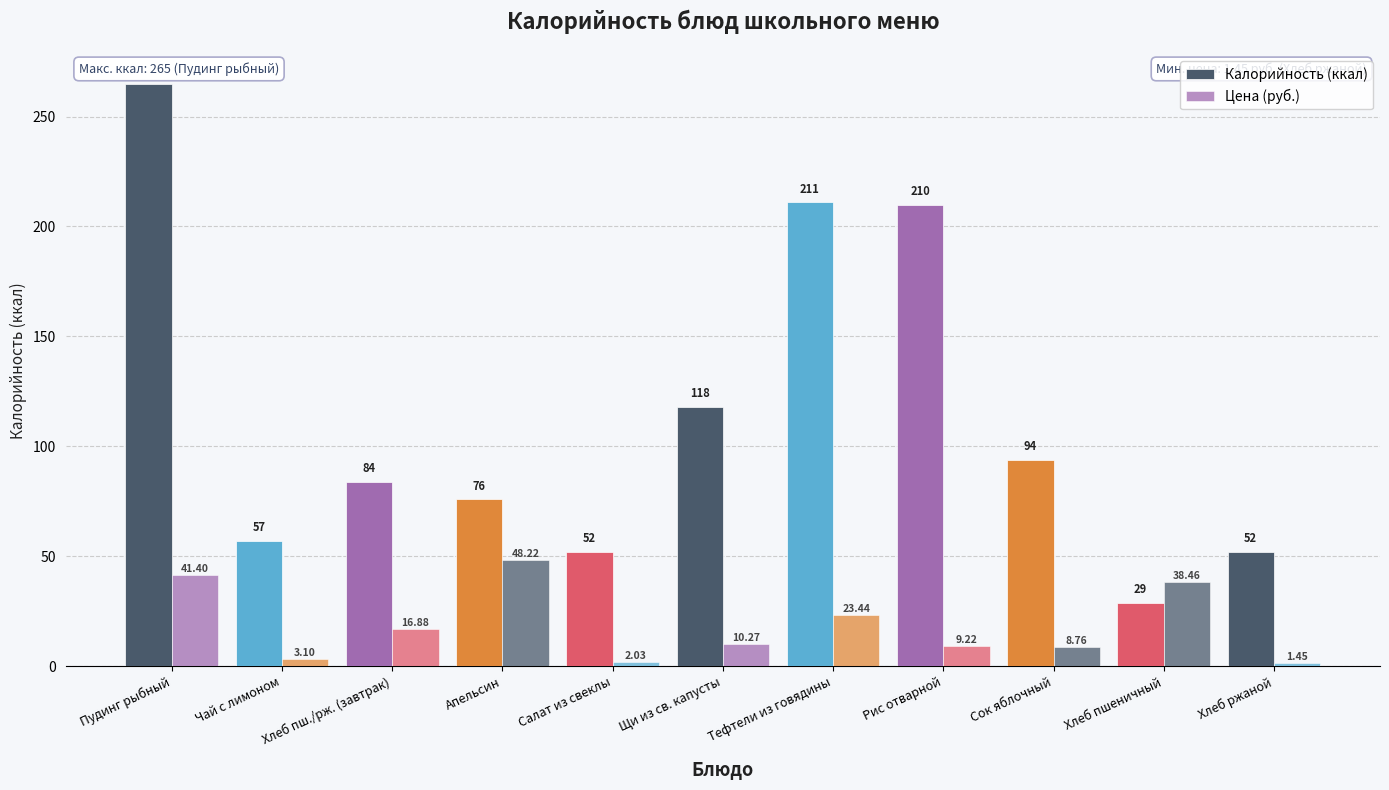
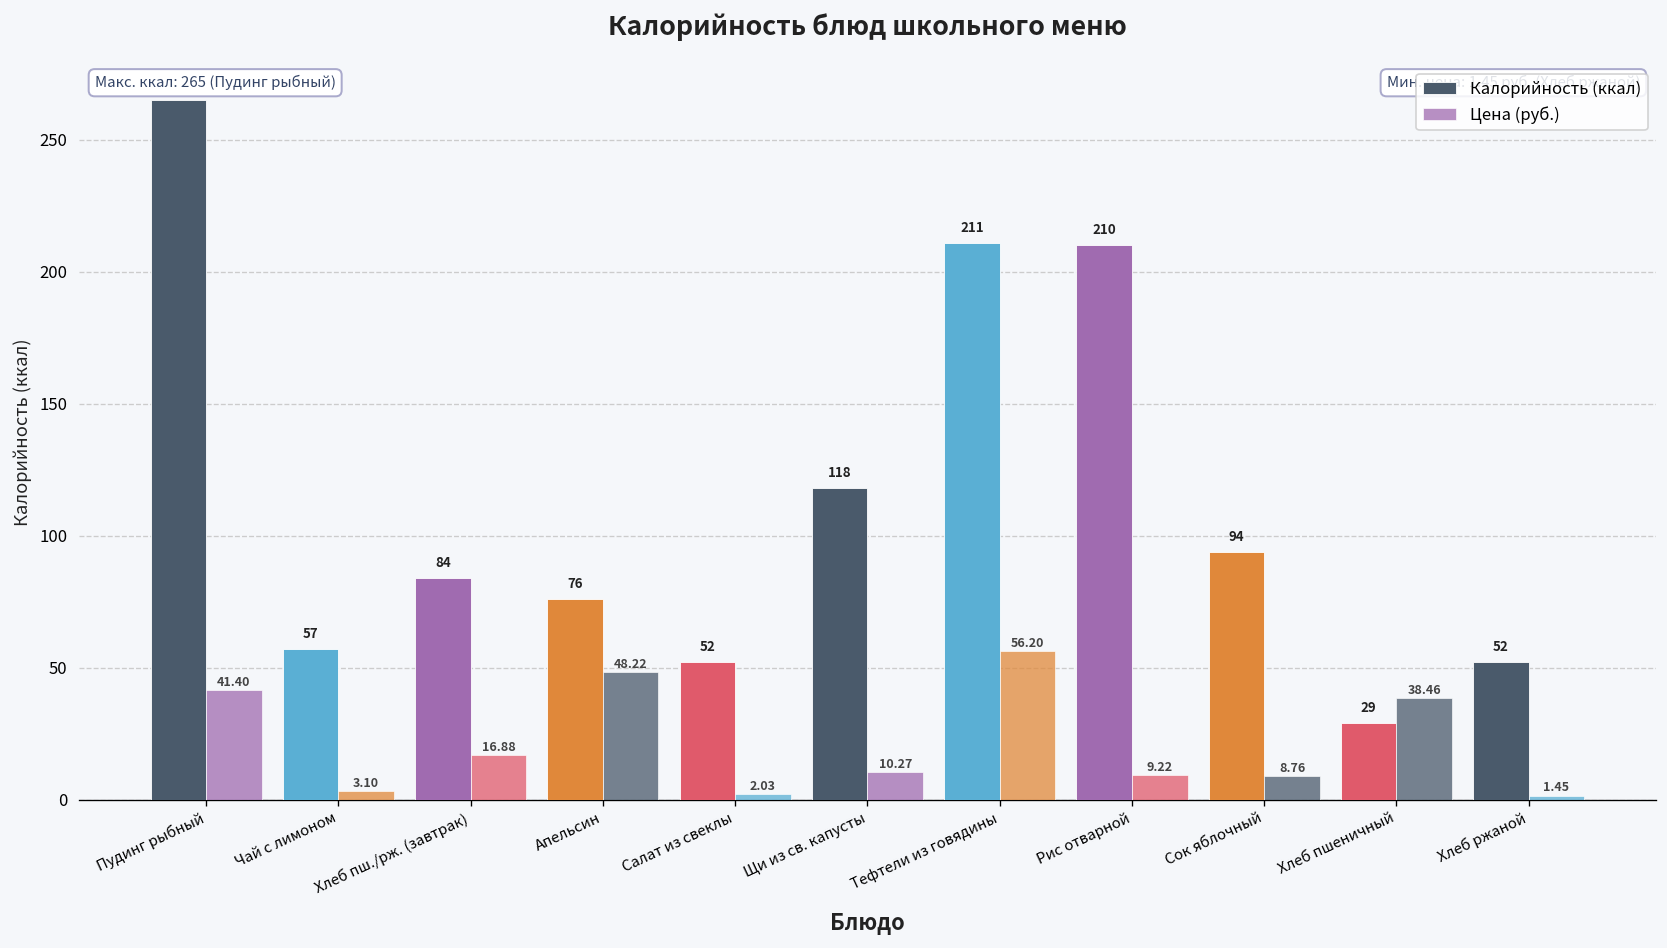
Цена (руб.), Тефтели из говядины: 23.44 -> 56.20
